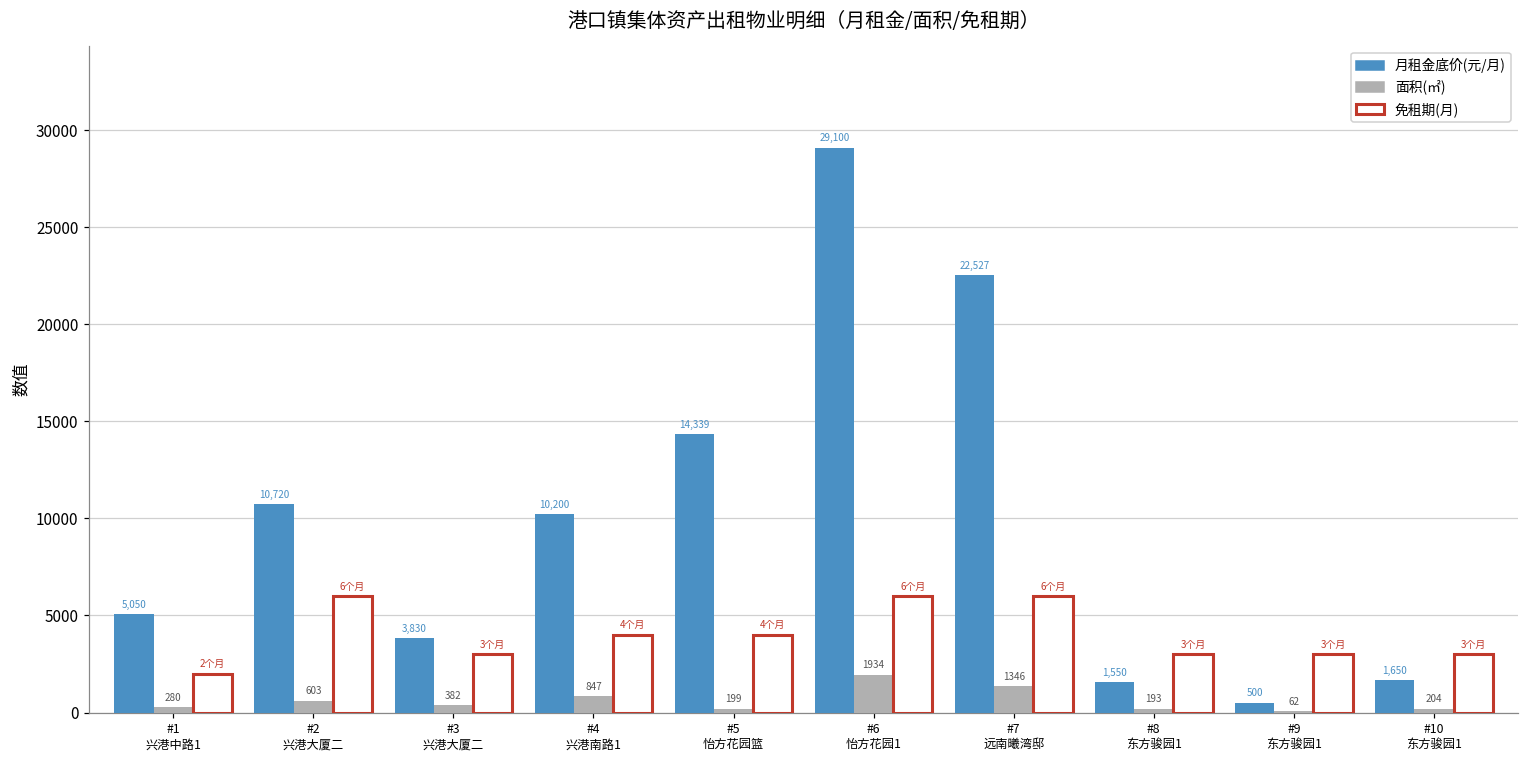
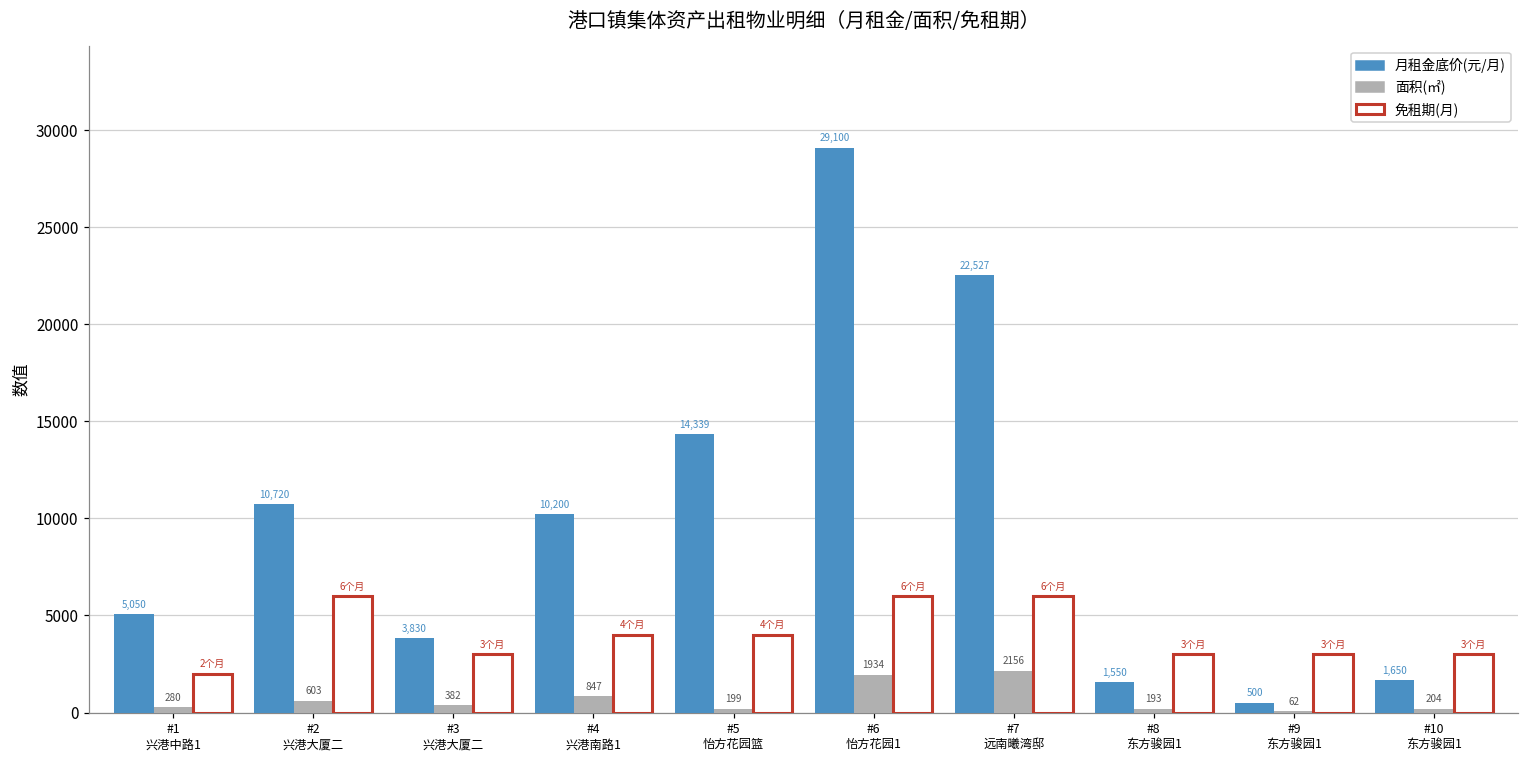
面积(㎡), #7 远南曦湾邸: 1346 -> 2156
